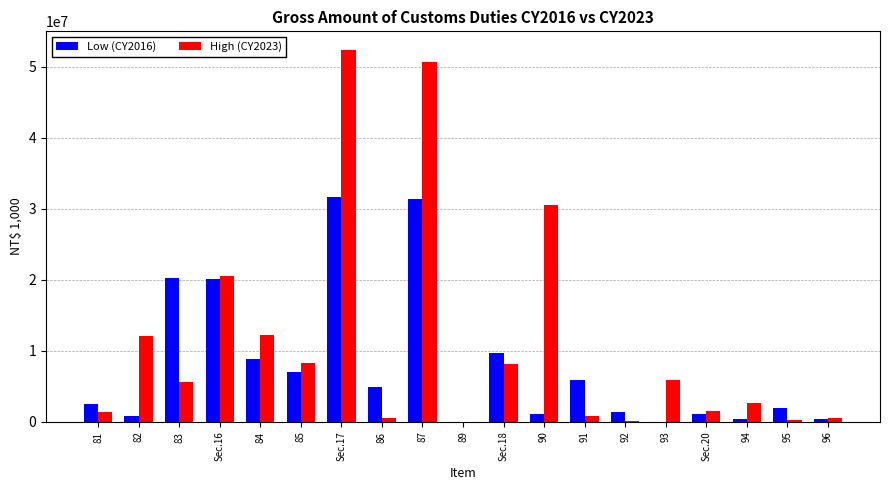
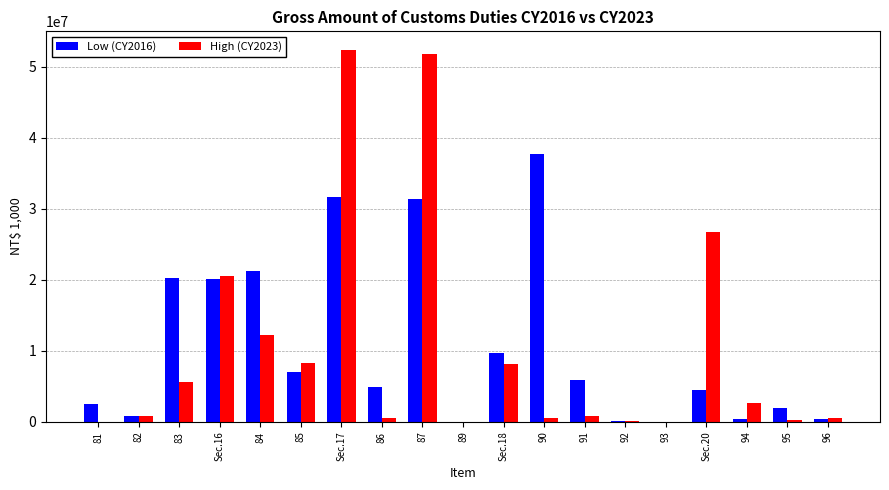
High (CY2023), 81: 1000000 -> 0
High (CY2023), 82: 12000000 -> 1000000
Low (CY2016), 84: 9000000 -> 21000000
High (CY2023), 87: 51000000 -> 52000000
Low (CY2016), 90: 1000000 -> 38000000
High (CY2023), 90: 30000000 -> 1000000
Low (CY2016), 92: 1000000 -> 0
High (CY2023), 93: 6000000 -> 0
Low (CY2016), Sec.20: 1000000 -> 4000000
High (CY2023), Sec.20: 2000000 -> 27000000
